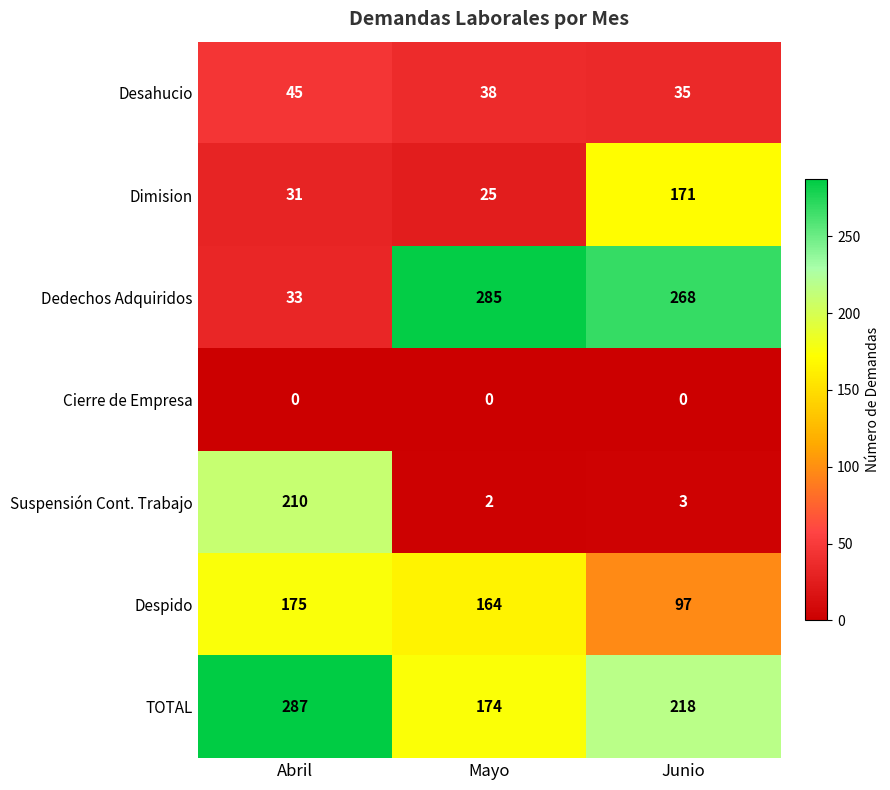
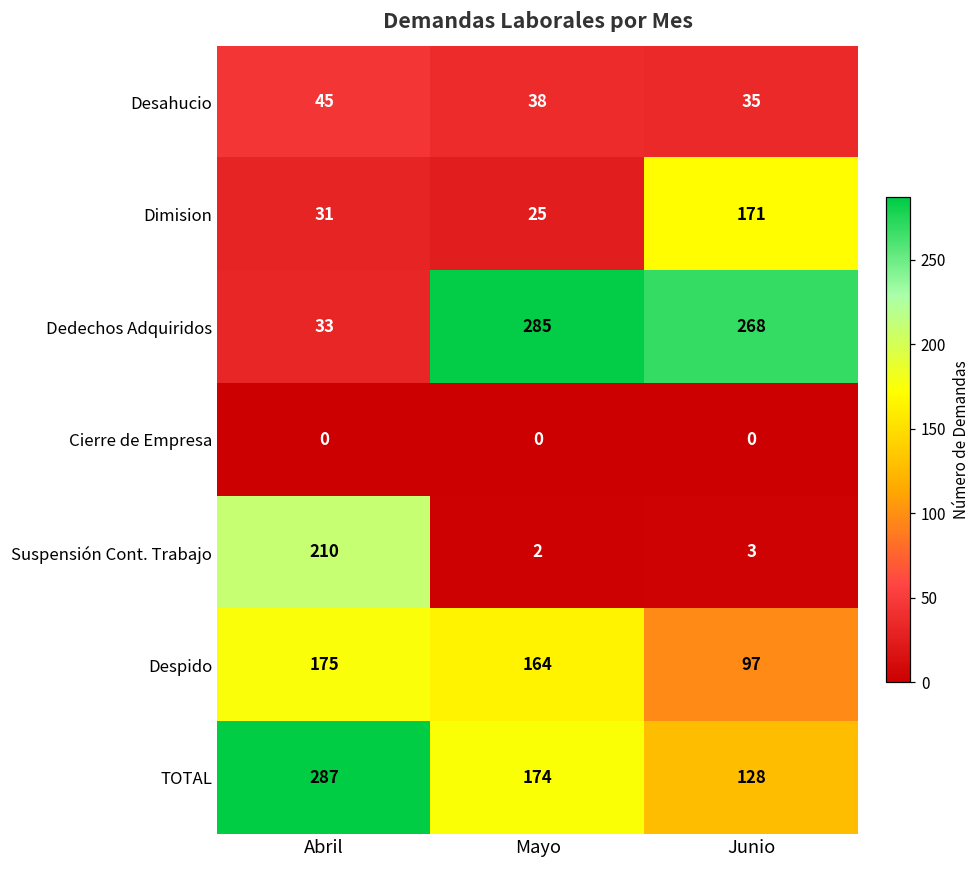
TOTAL, Junio: 218 -> 128
